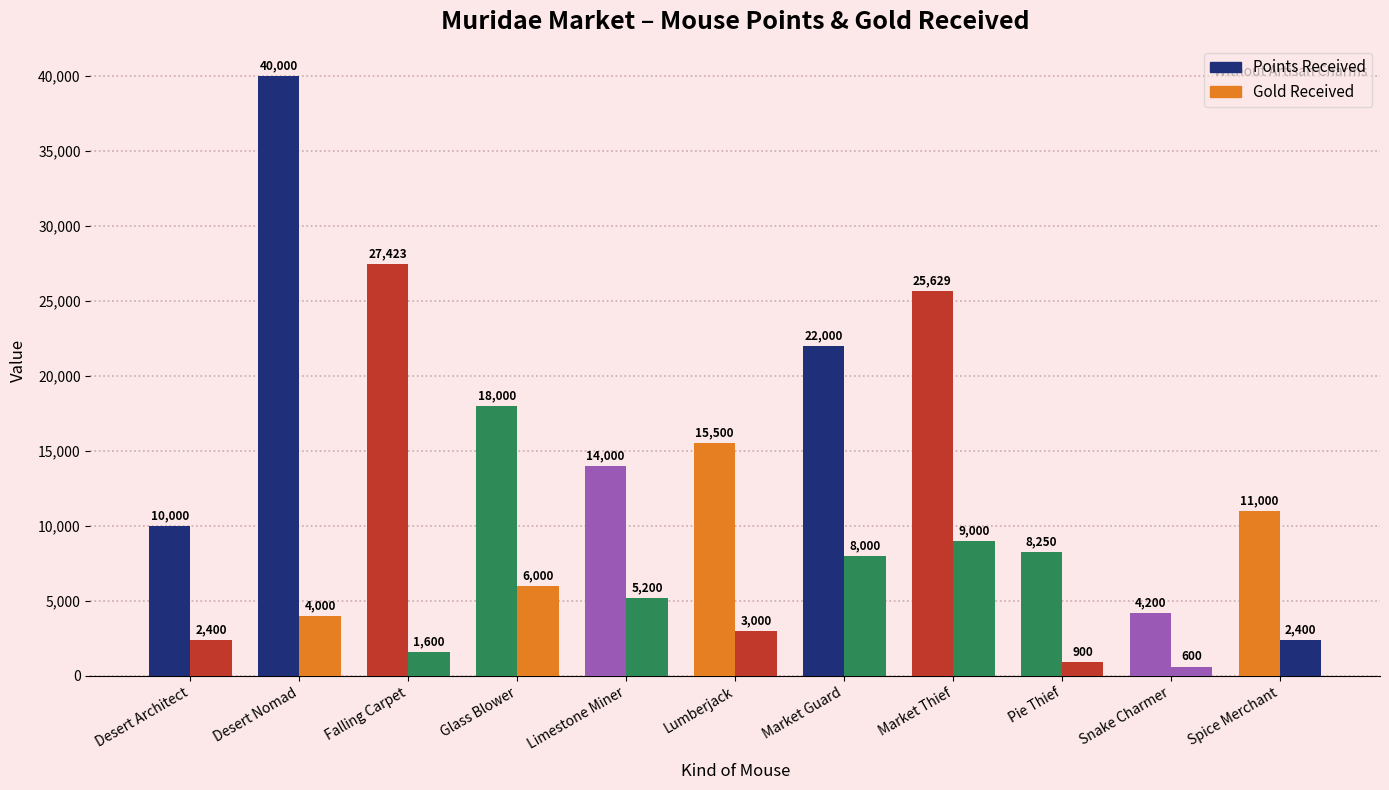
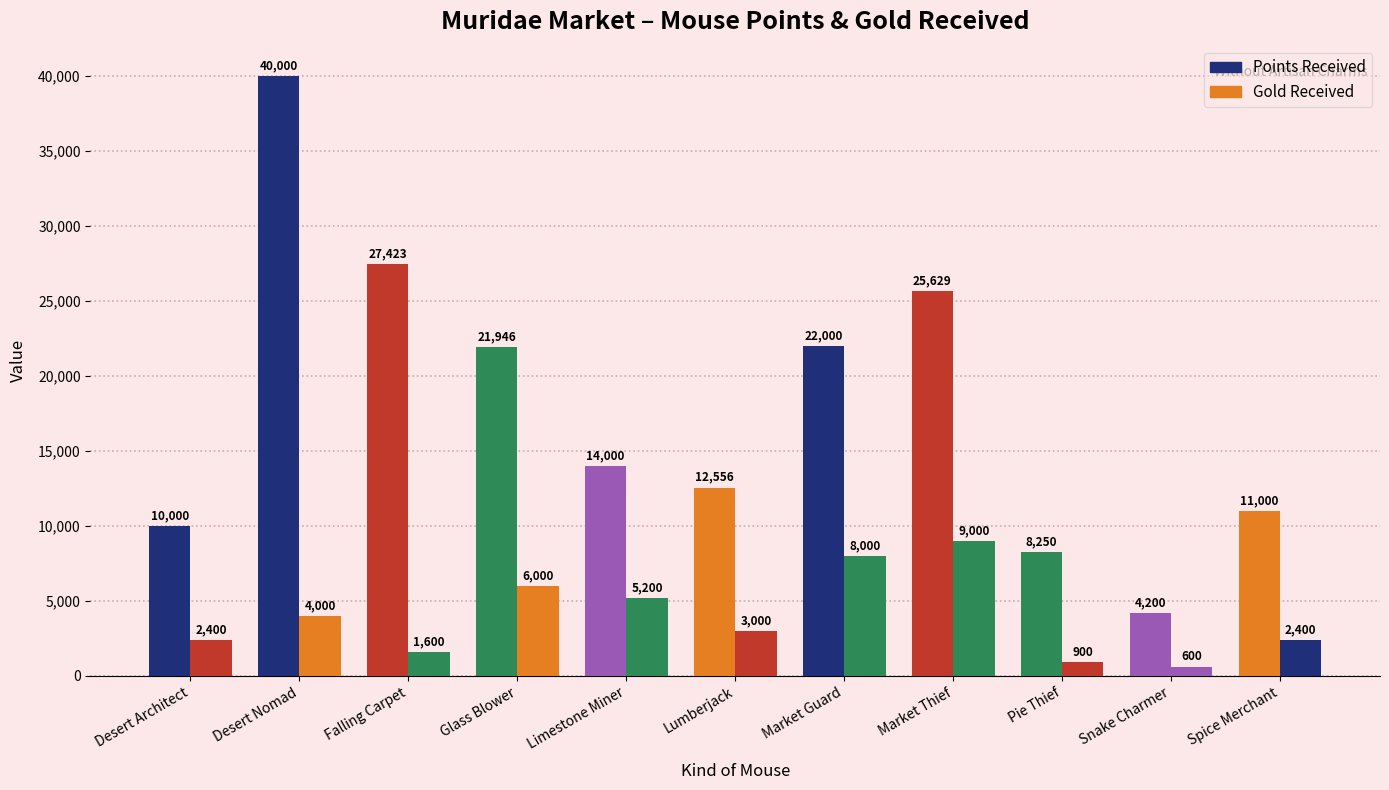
Points Received, Glass Blower: 18,000 -> 21,946
Points Received, Lumberjack: 15,500 -> 12,556
